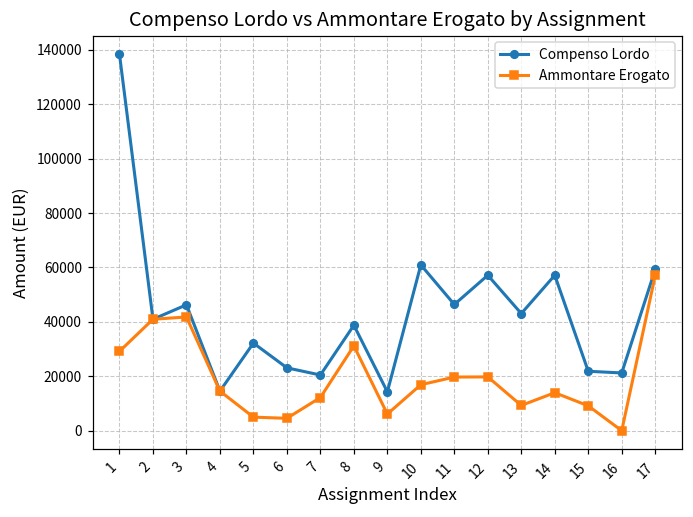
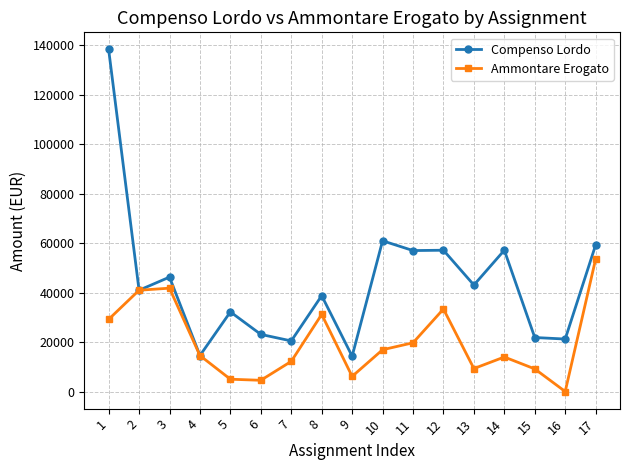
Compenso Lordo, 11: 46000 -> 57000
Ammontare Erogato, 12: 20000 -> 33000
Ammontare Erogato, 17: 57000 -> 54000
